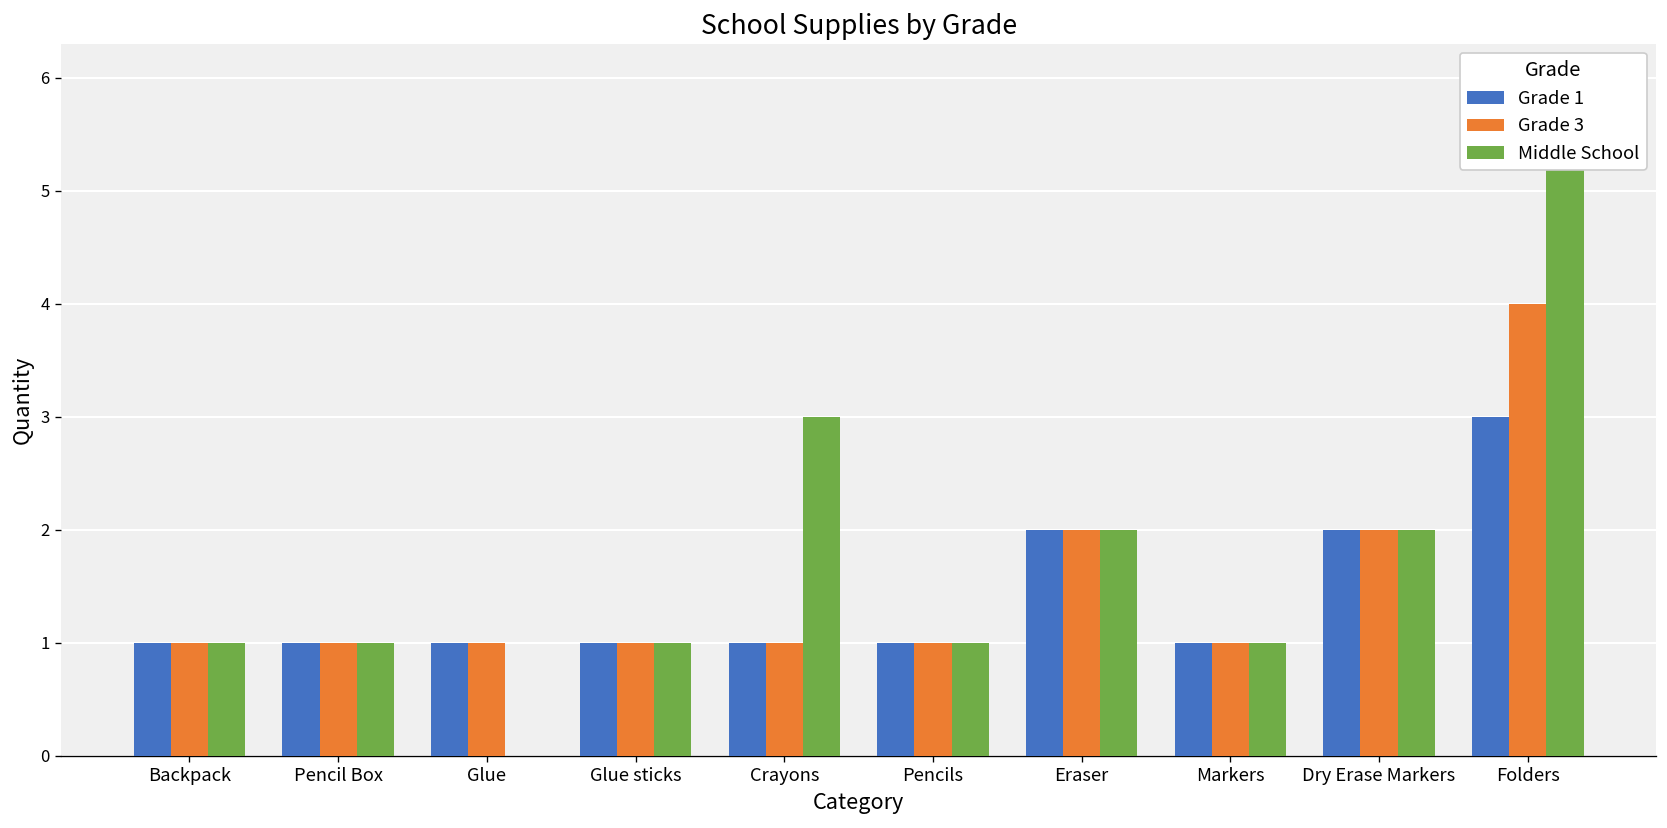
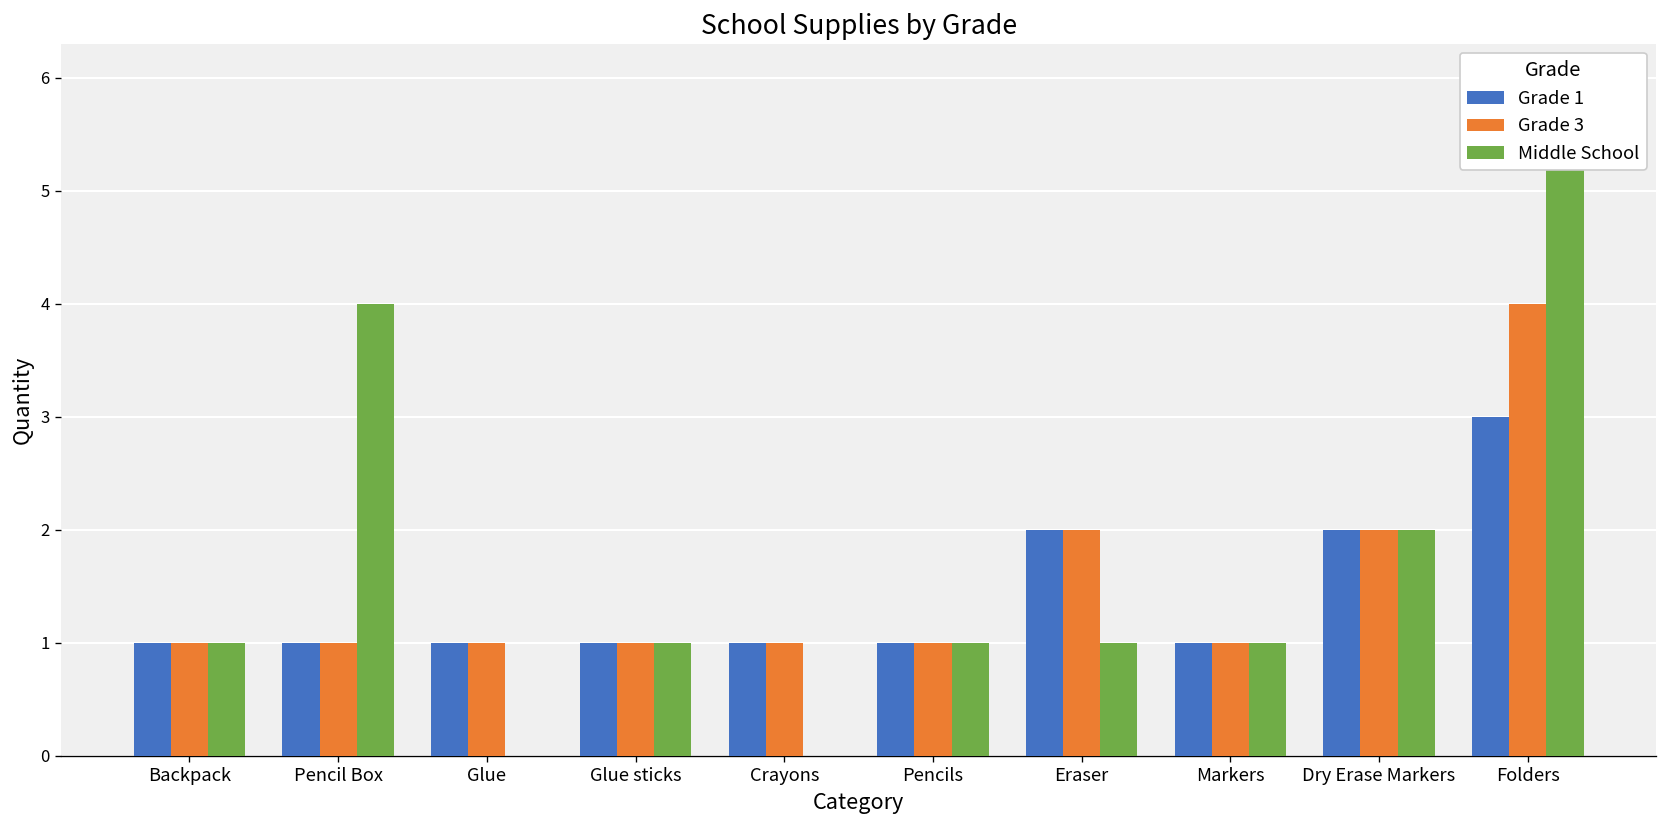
Middle School, Pencil Box: 1 -> 4
Middle School, Crayons: 3 -> 0
Middle School, Eraser: 2 -> 1
